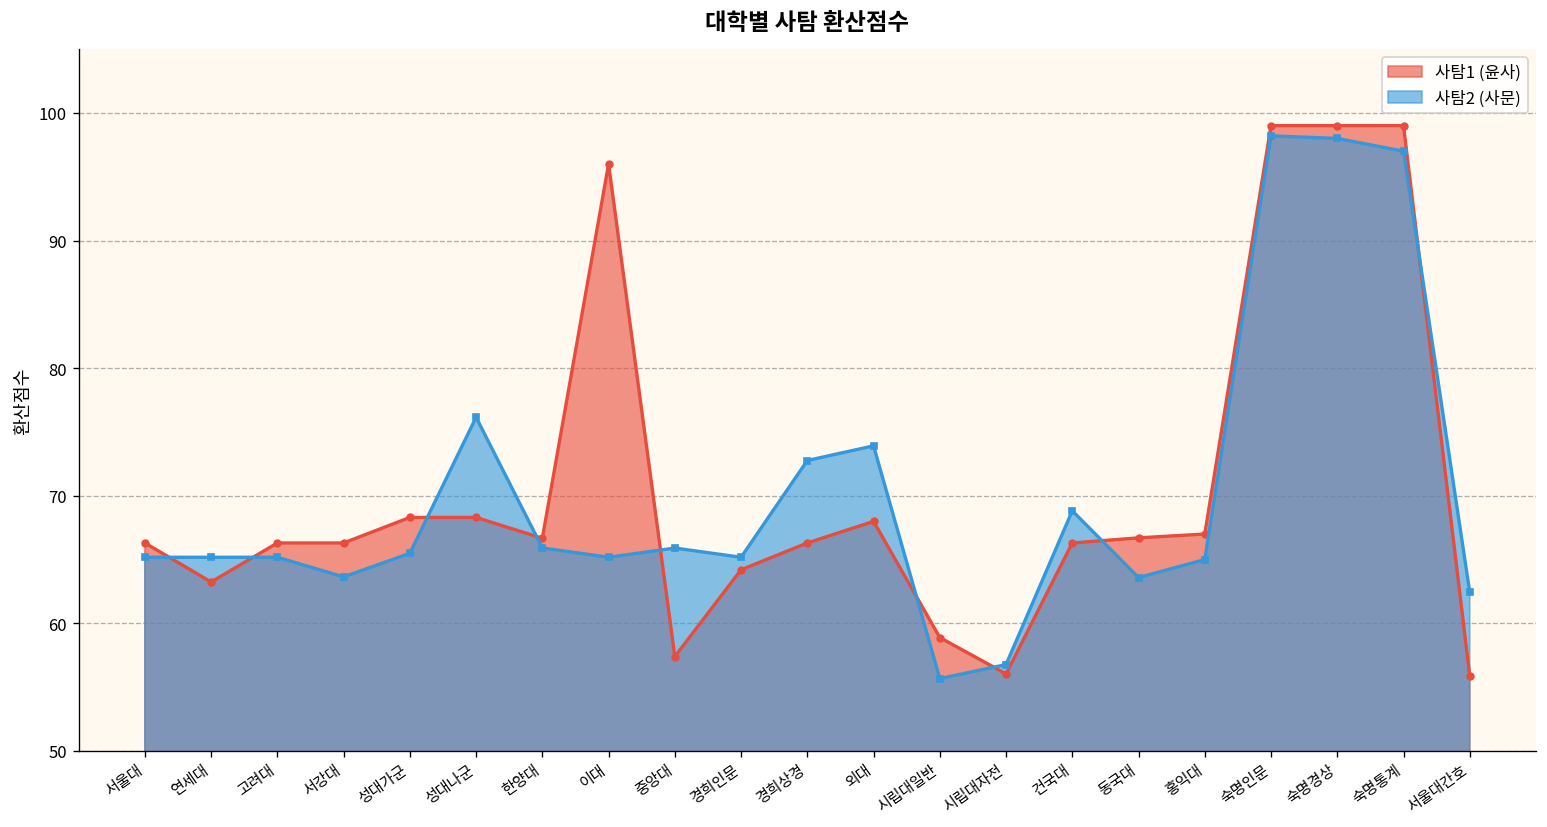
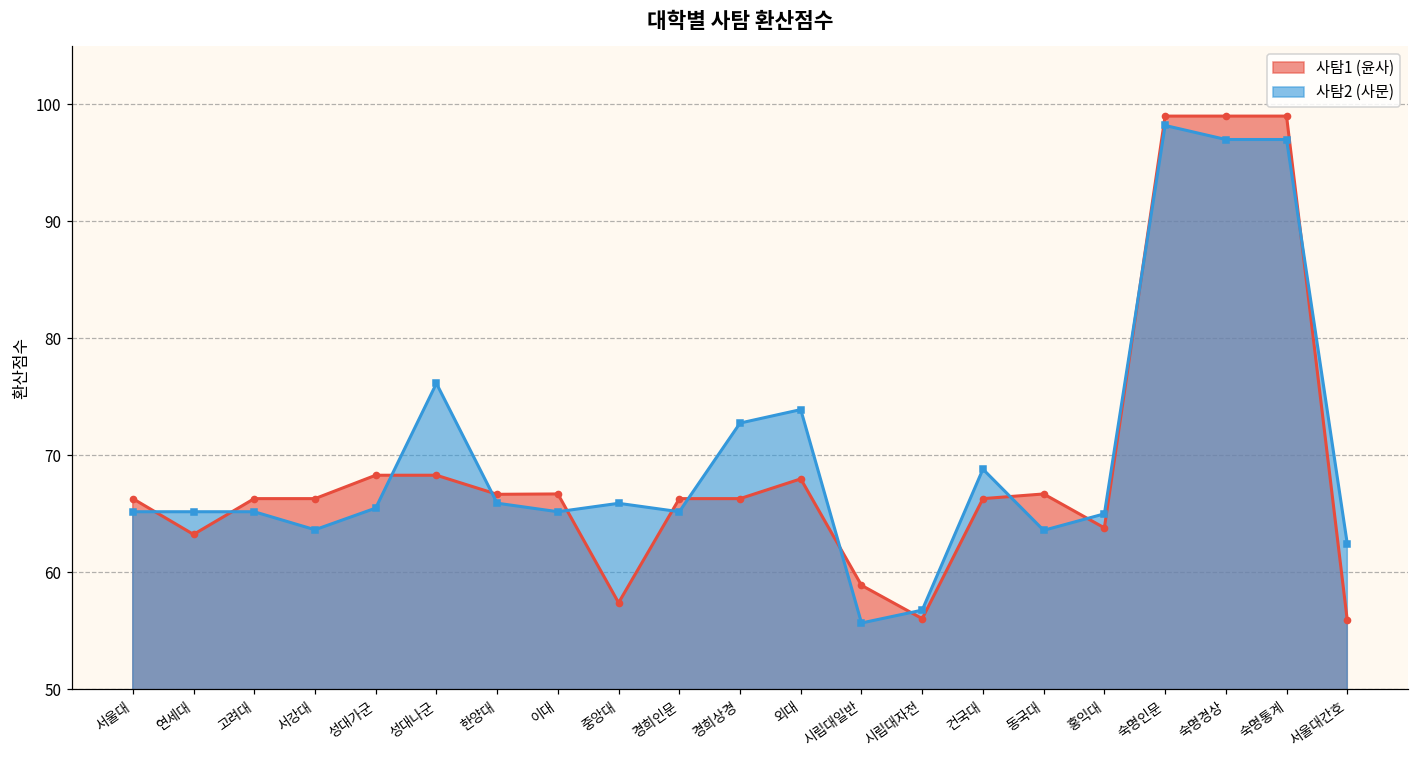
사탐1 (윤사), 이대: 96.0 -> 66.7
사탐1 (윤사), 경희인문: 64.2 -> 66.3
사탐1 (윤사), 홍익대: 67.0 -> 63.8
사탐2 (사문), 숙명경상: 98 -> 97
